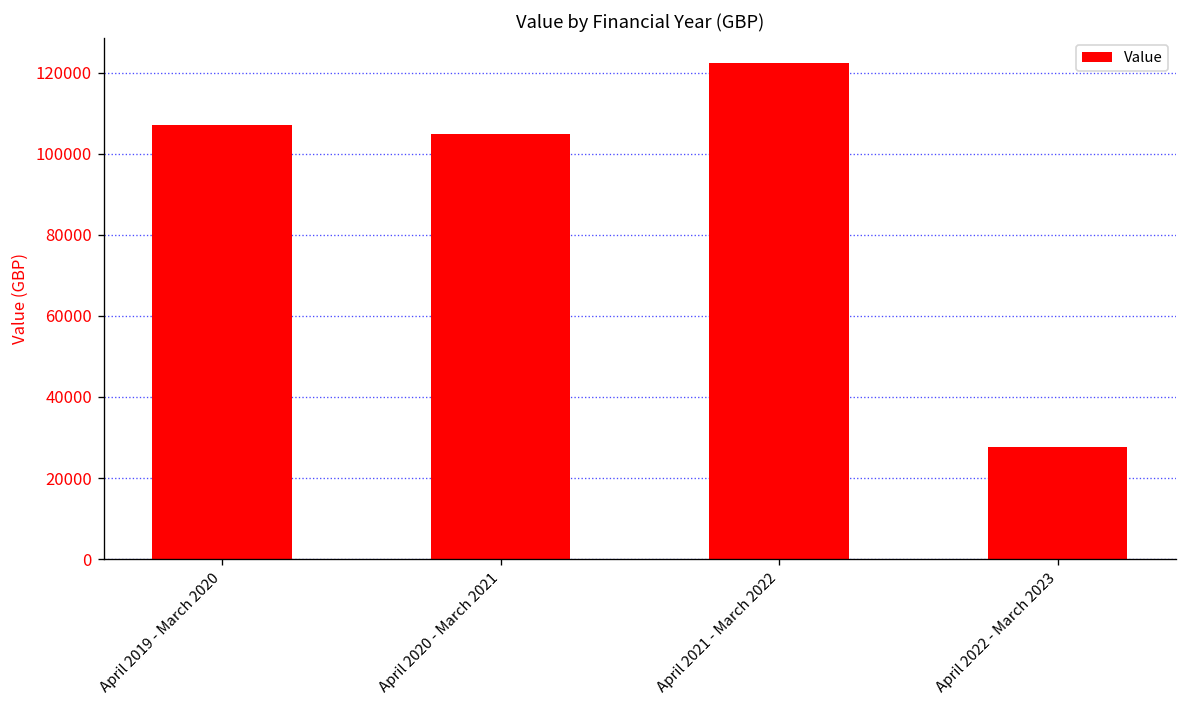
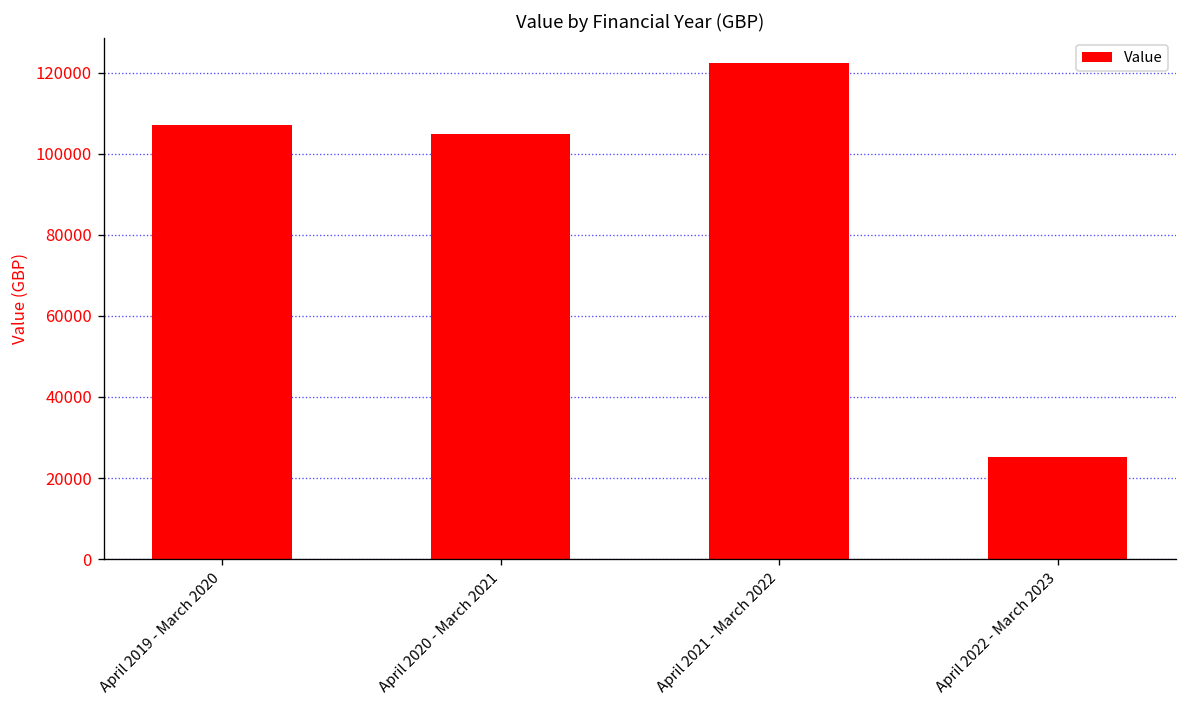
April 2022 - March 2023: 28000 -> 25000
